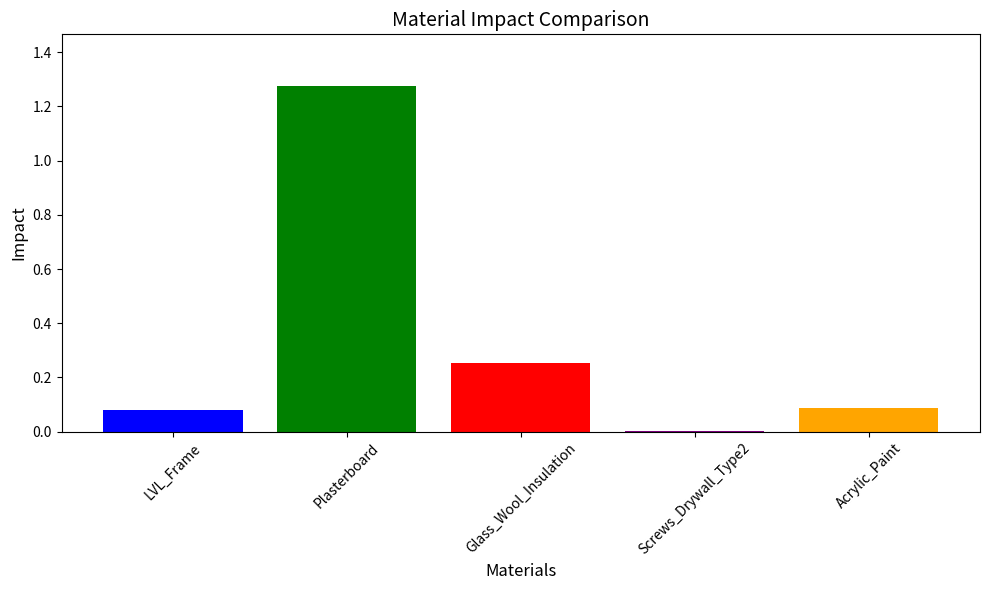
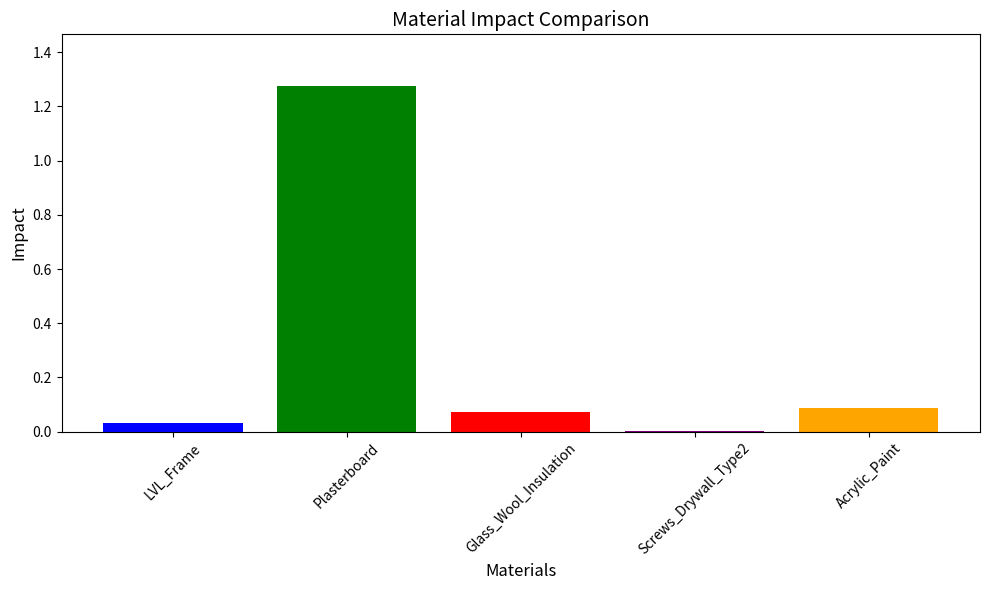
LVL_Frame: 0.08 -> 0.03
Glass_Wool_Insulation: 0.25 -> 0.07
